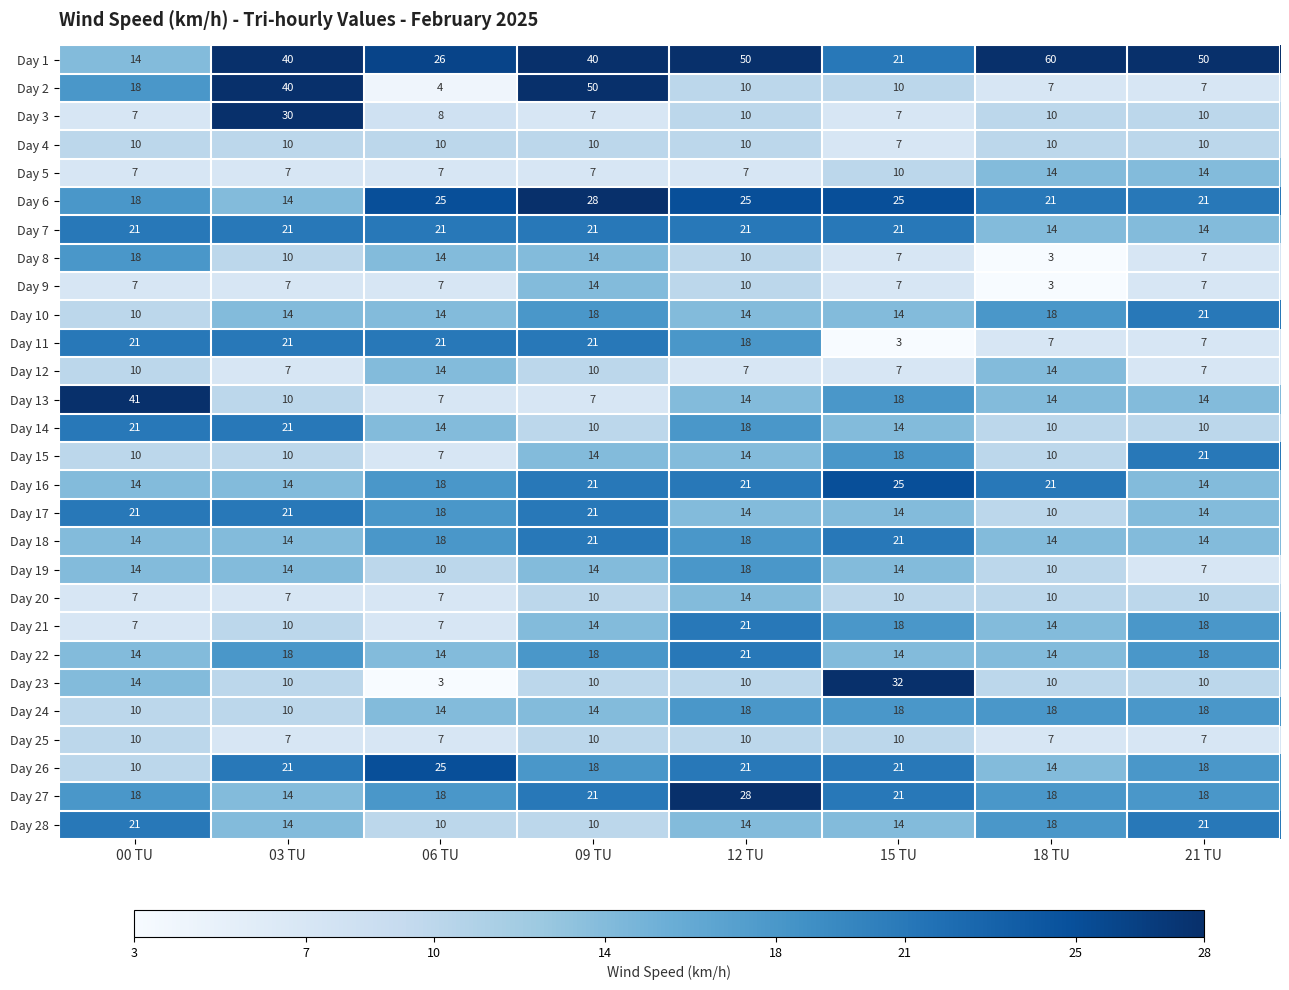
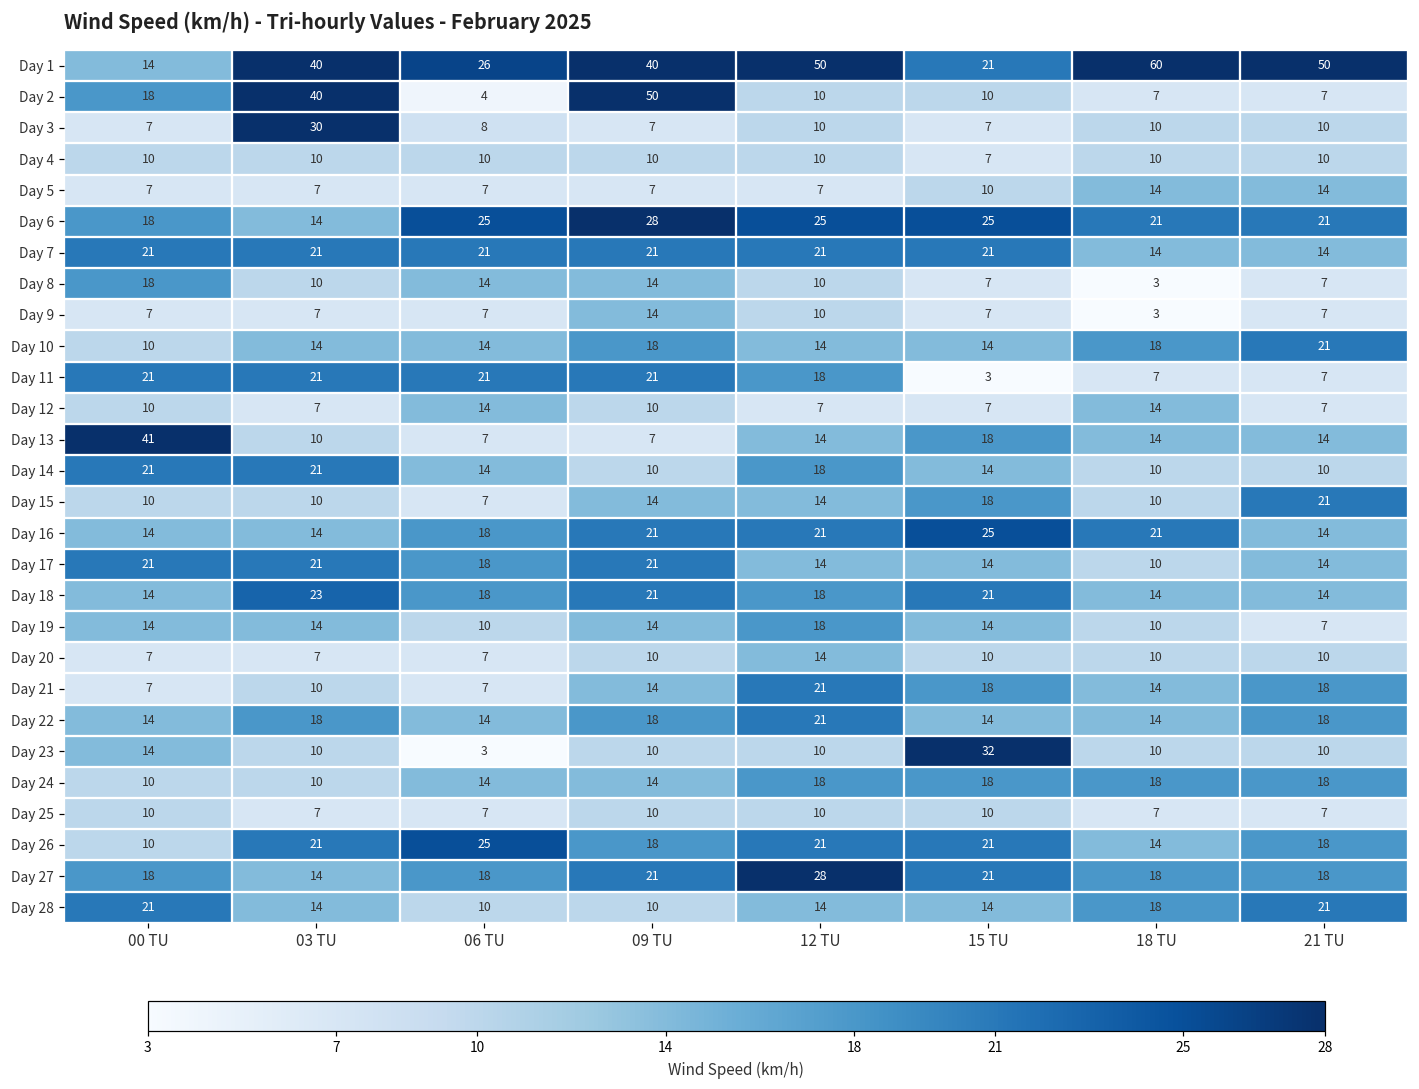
Day 18, 03 TU: 14 -> 23
